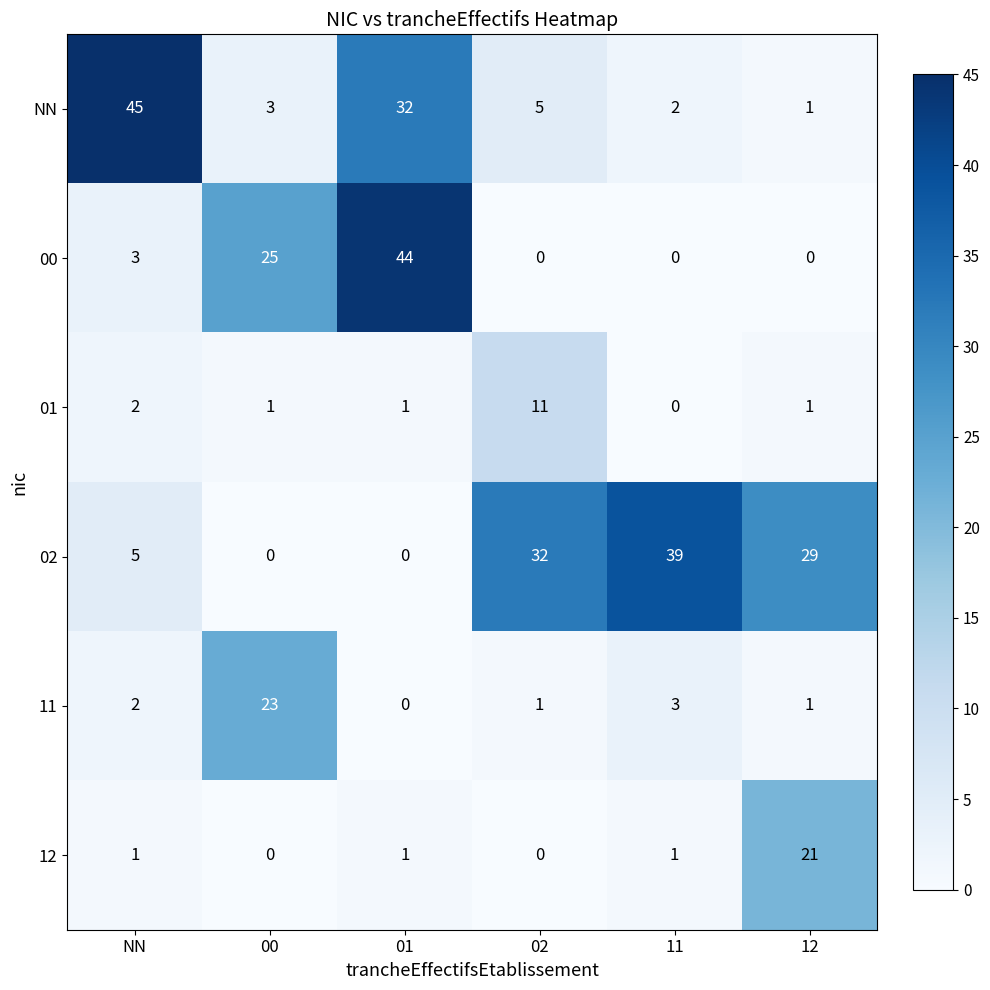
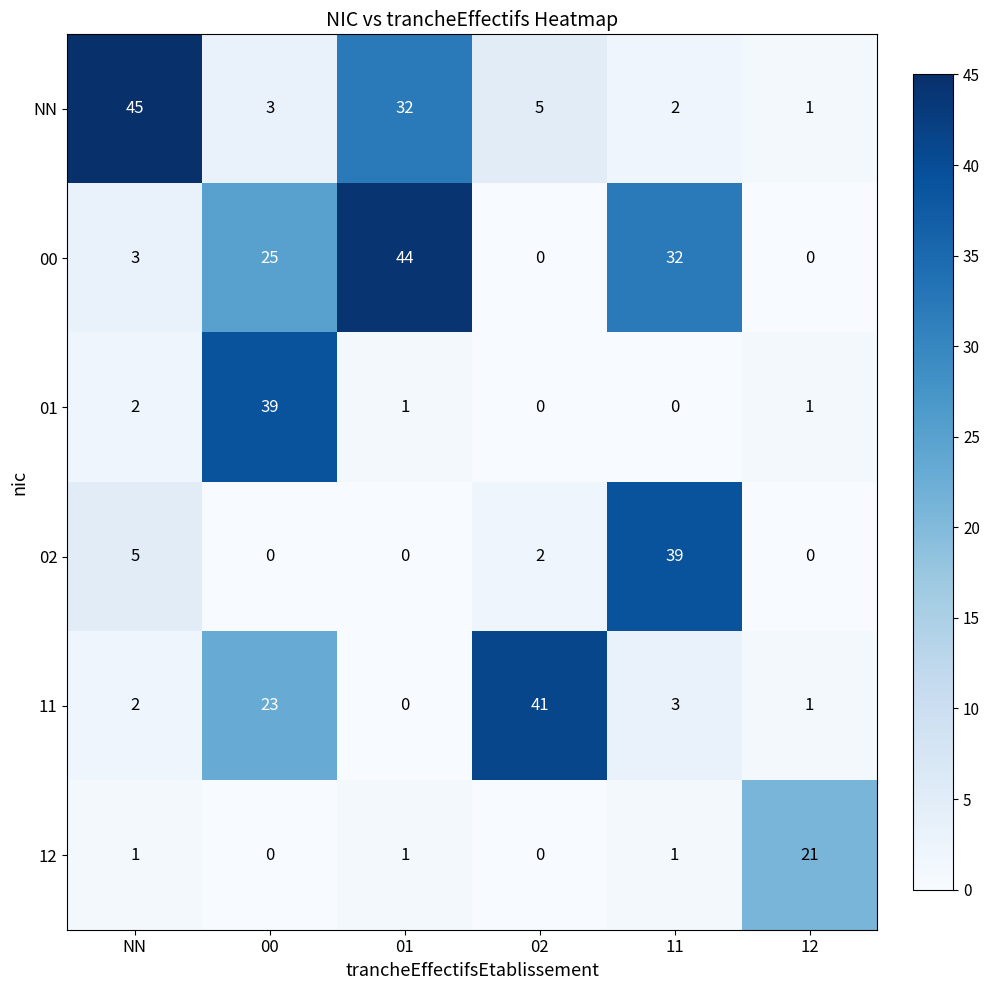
00, 11: 0 -> 32
01, 00: 1 -> 39
01, 02: 11 -> 0
02, 02: 32 -> 2
02, 12: 29 -> 0
11, 02: 1 -> 41
